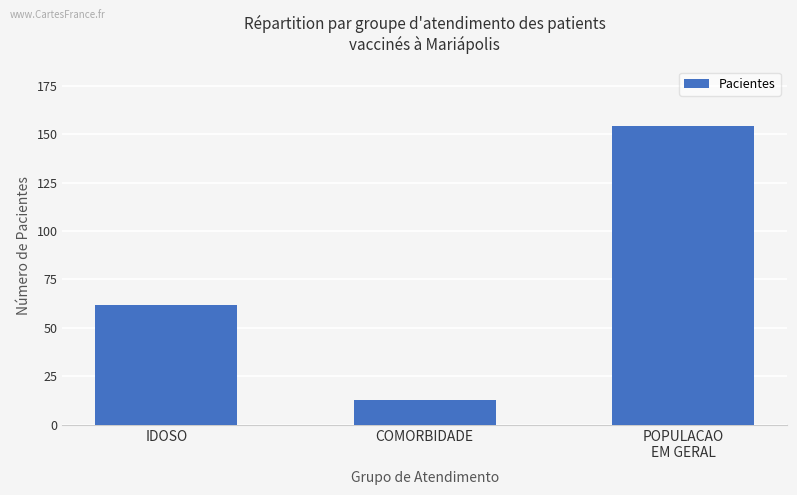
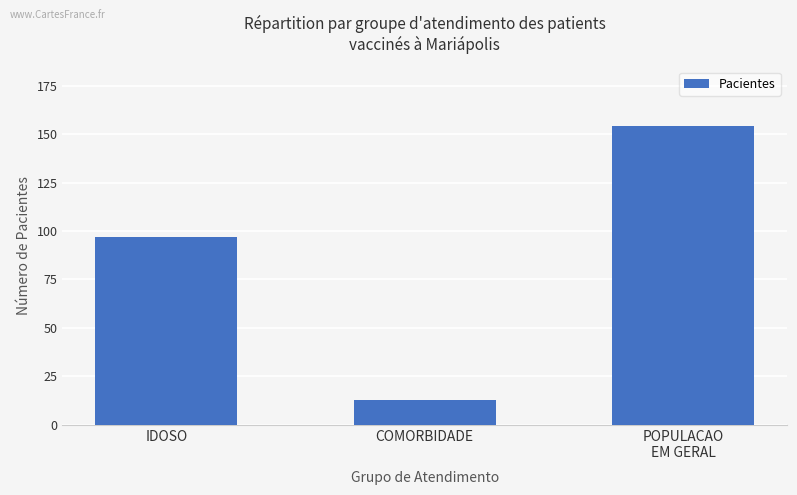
IDOSO: 62 -> 97
